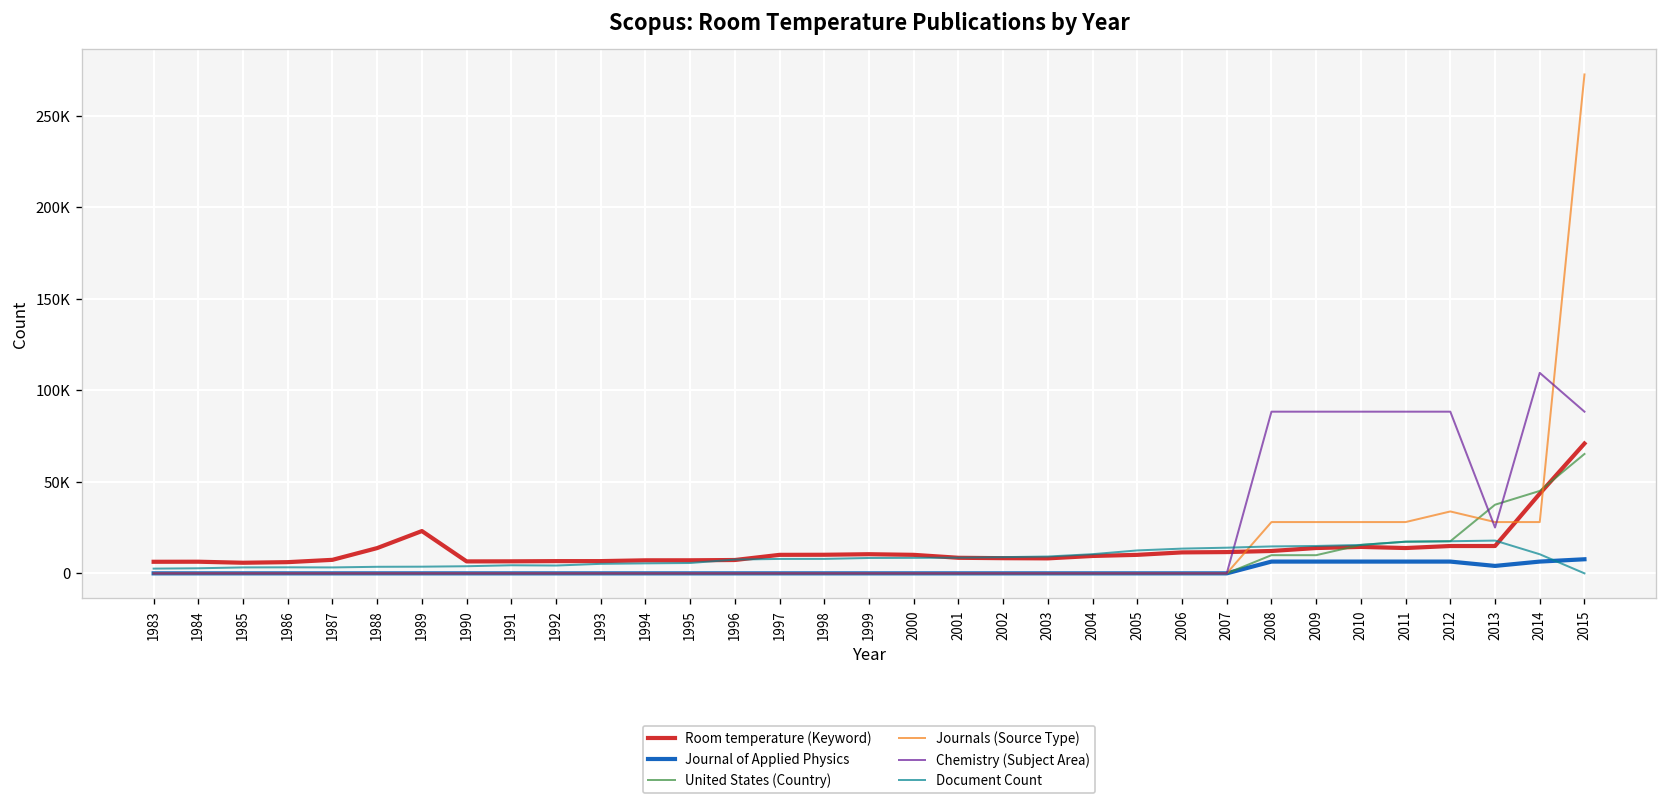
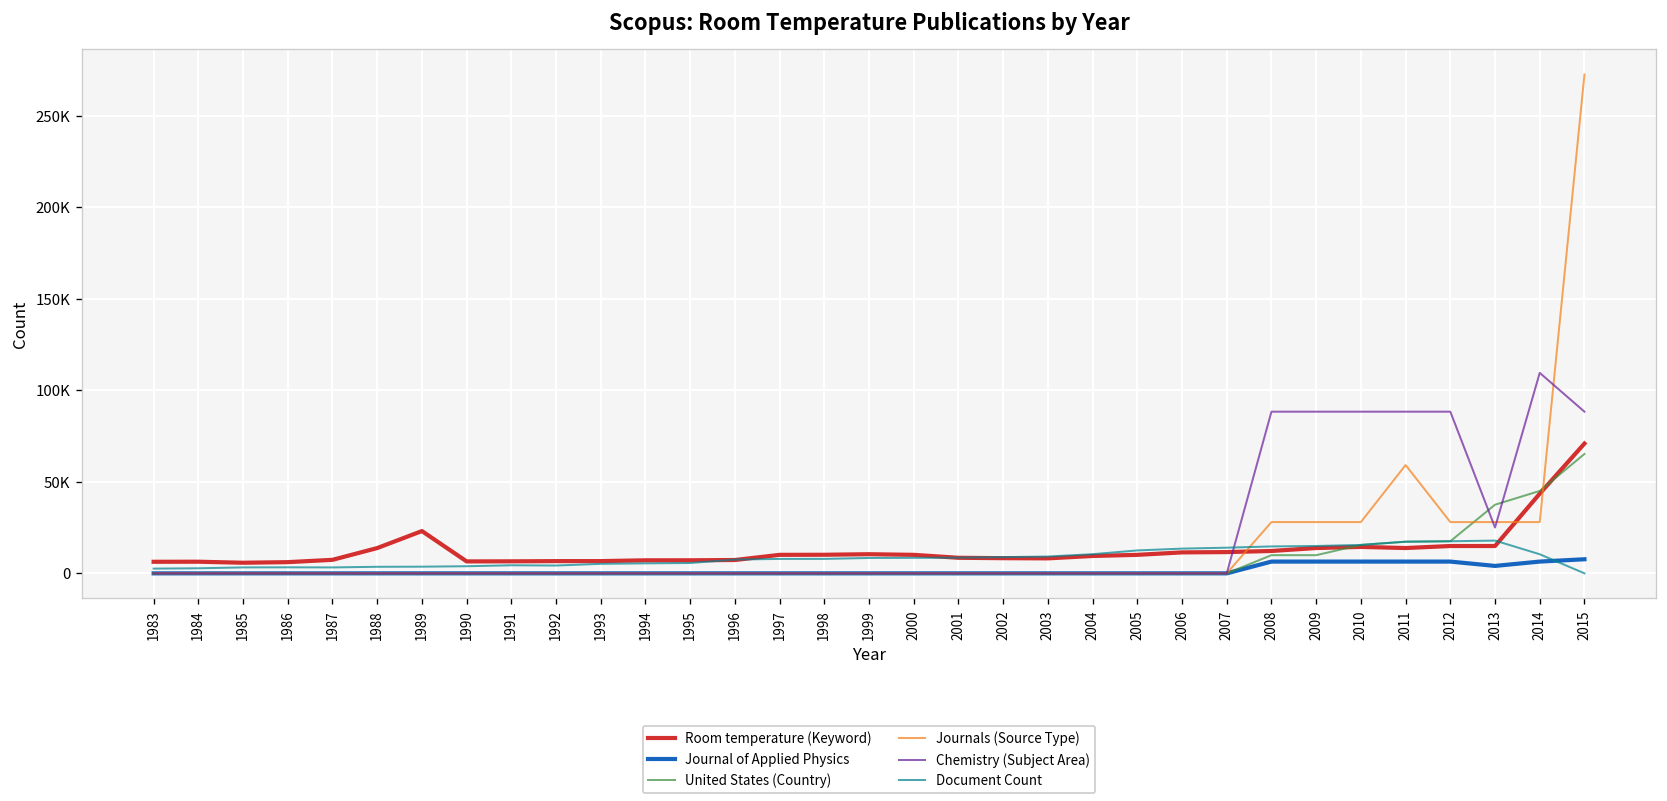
Journals (Source Type), 2011: 28000 -> 59000
Journals (Source Type), 2012: 34000 -> 28000
